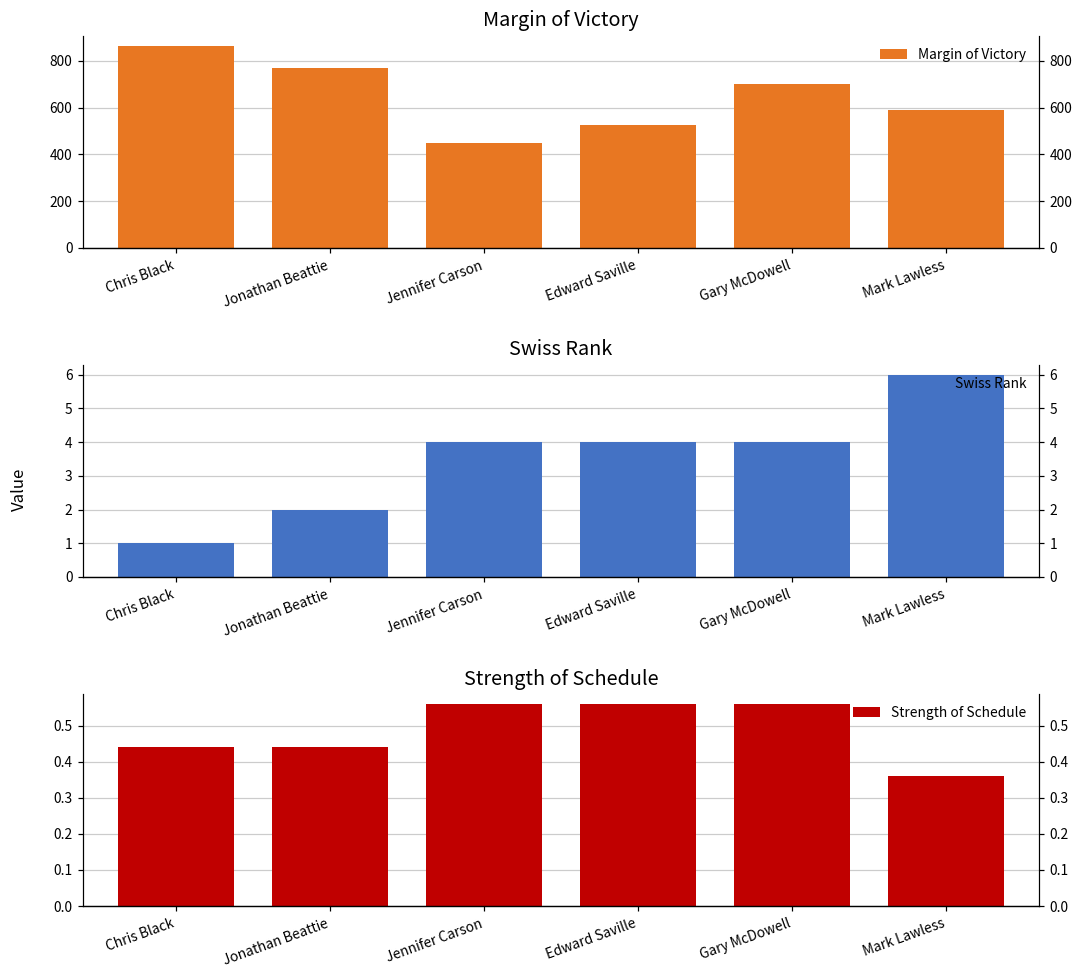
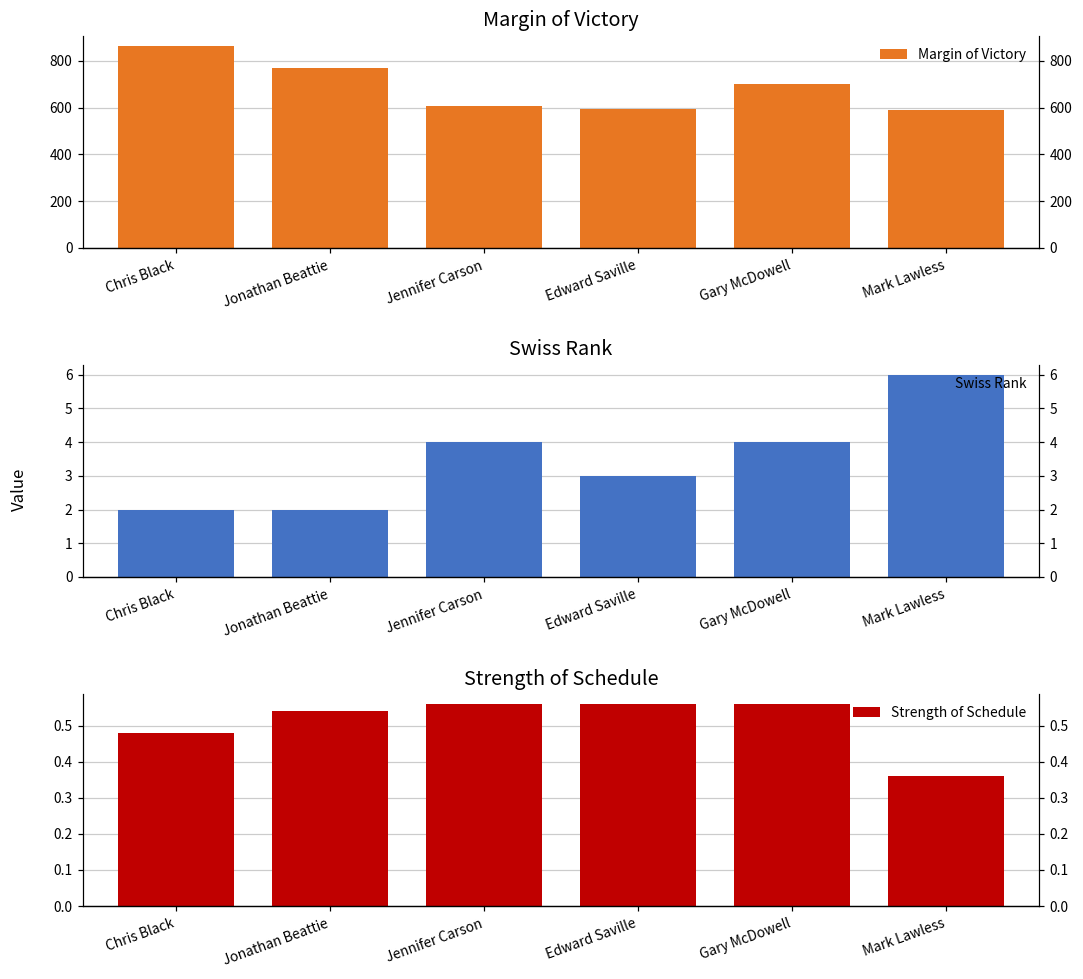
Margin of Victory, Jennifer Carson: 450 -> 610
Margin of Victory, Edward Saville: 530 -> 600
Swiss Rank, Chris Black: 1 -> 2
Swiss Rank, Edward Saville: 4 -> 3
Strength of Schedule, Chris Black: 0.44 -> 0.48
Strength of Schedule, Jonathan Beattie: 0.44 -> 0.54
